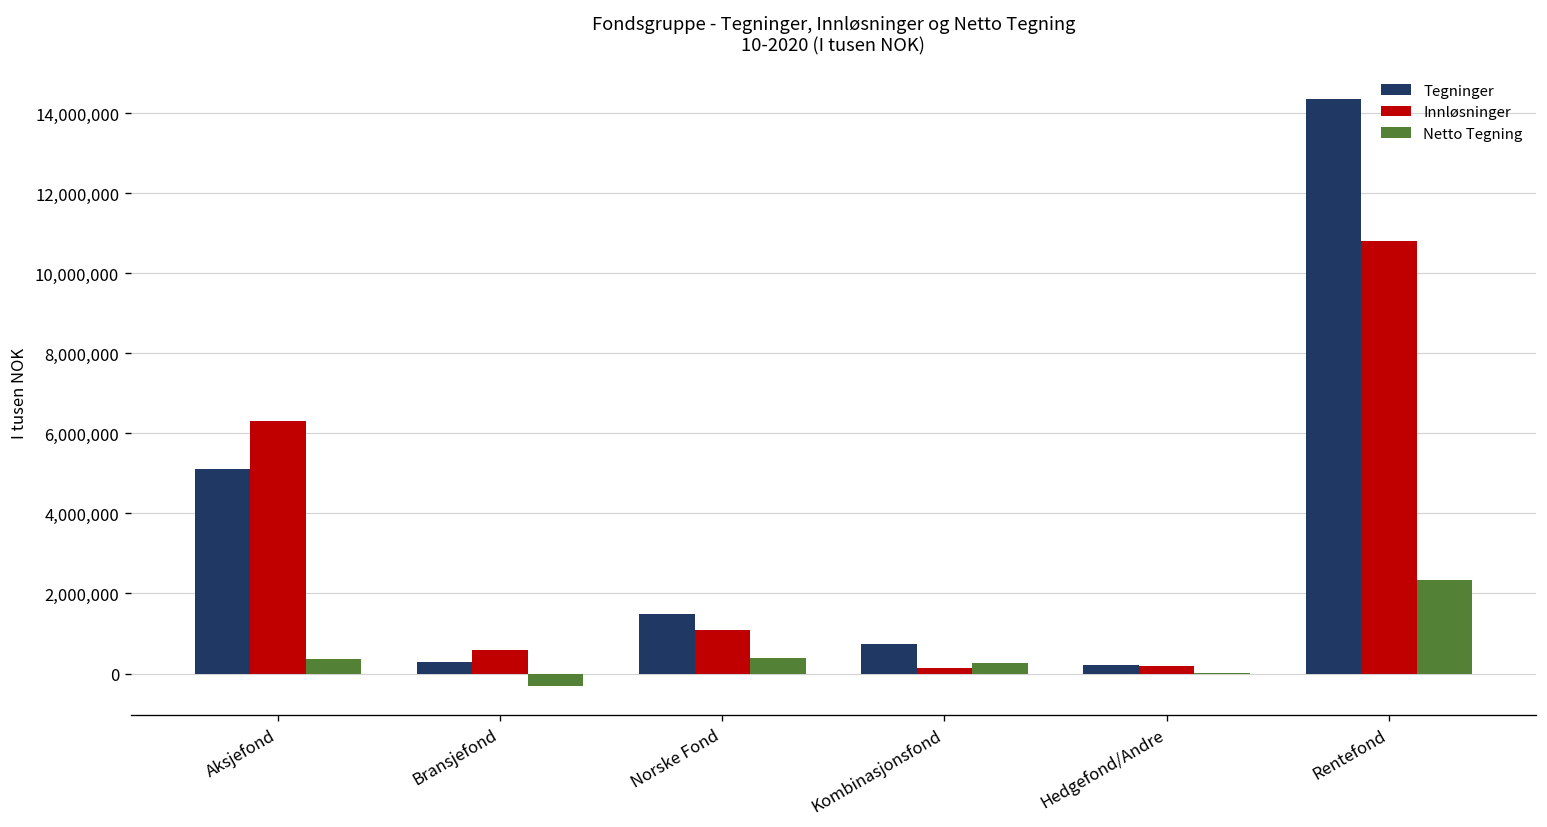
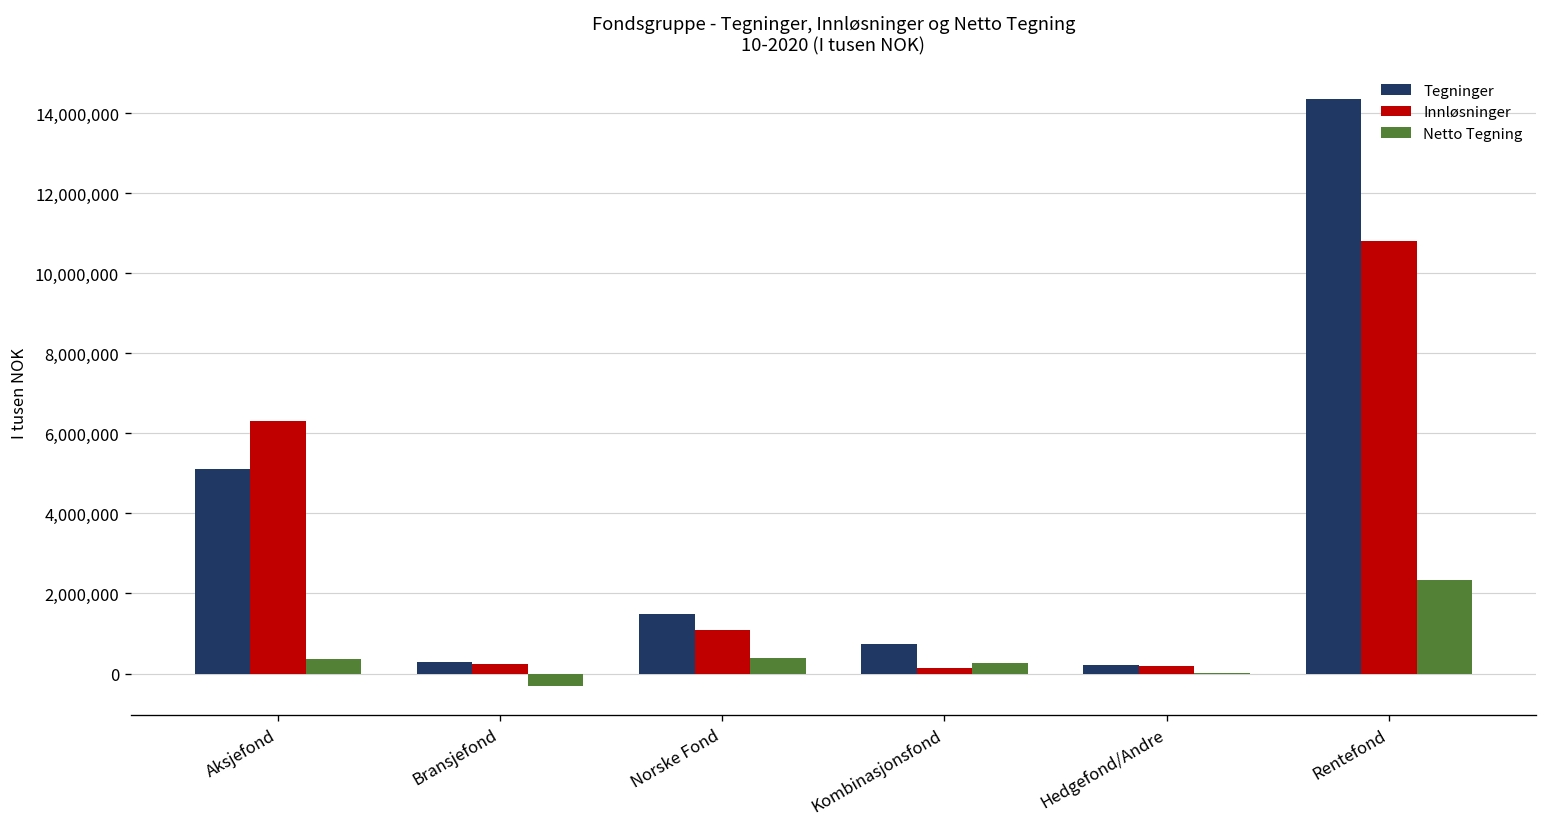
Innløsninger, Bransjefond: 600,000 -> 200,000
